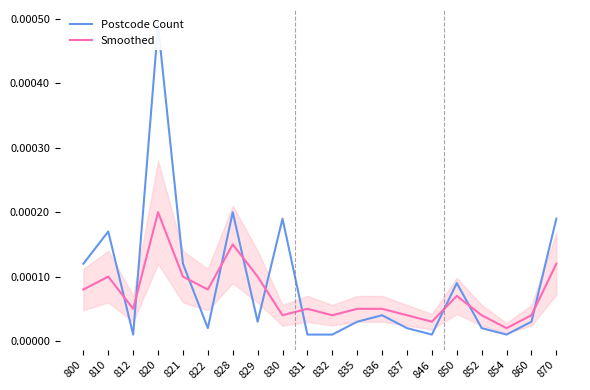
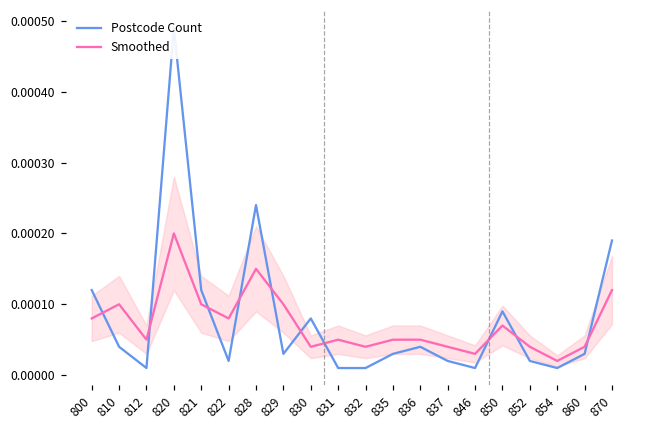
Postcode Count, 810: 0.00017 -> 0.00004
Postcode Count, 828: 0.00020 -> 0.00024
Postcode Count, 830: 0.00019 -> 0.00008
